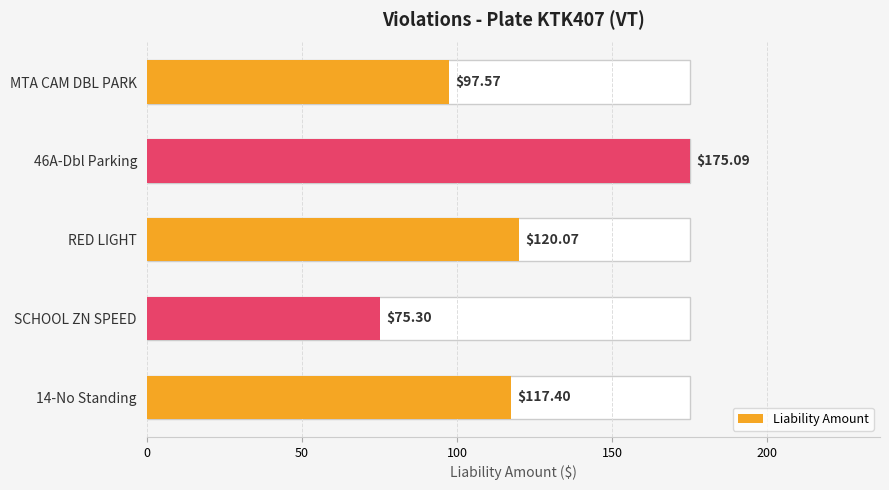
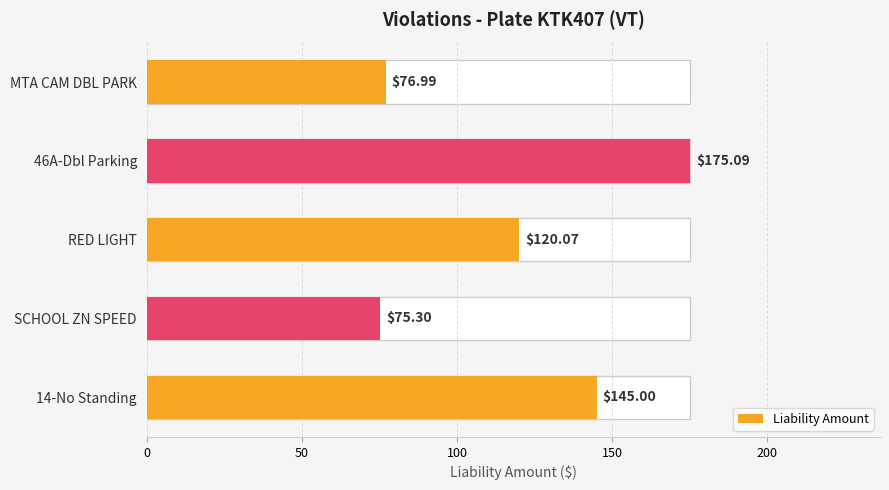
Liability Amount, MTA CAM DBL PARK: $97.57 -> $76.99
Liability Amount, 14-No Standing: $117.40 -> $145.00
